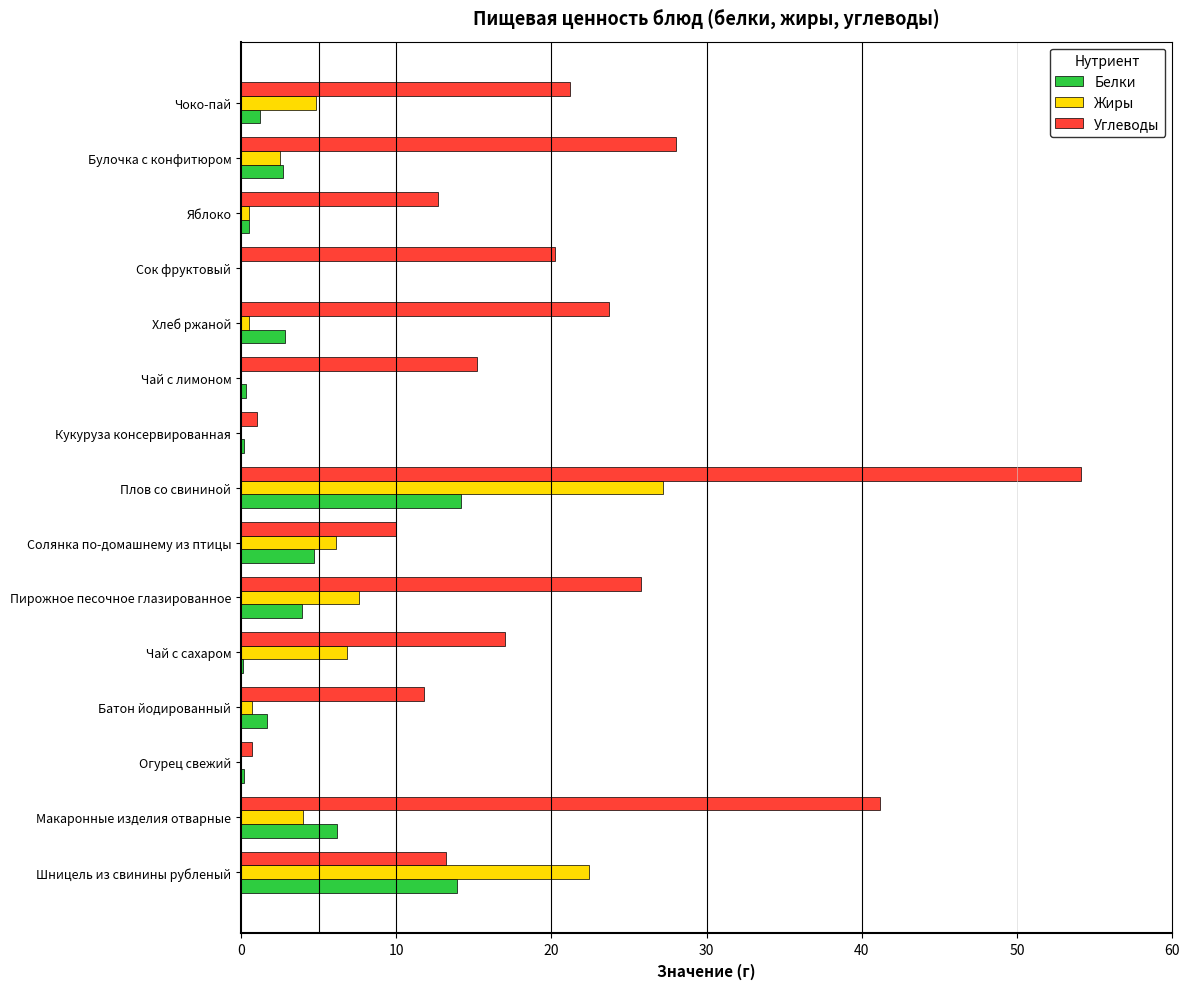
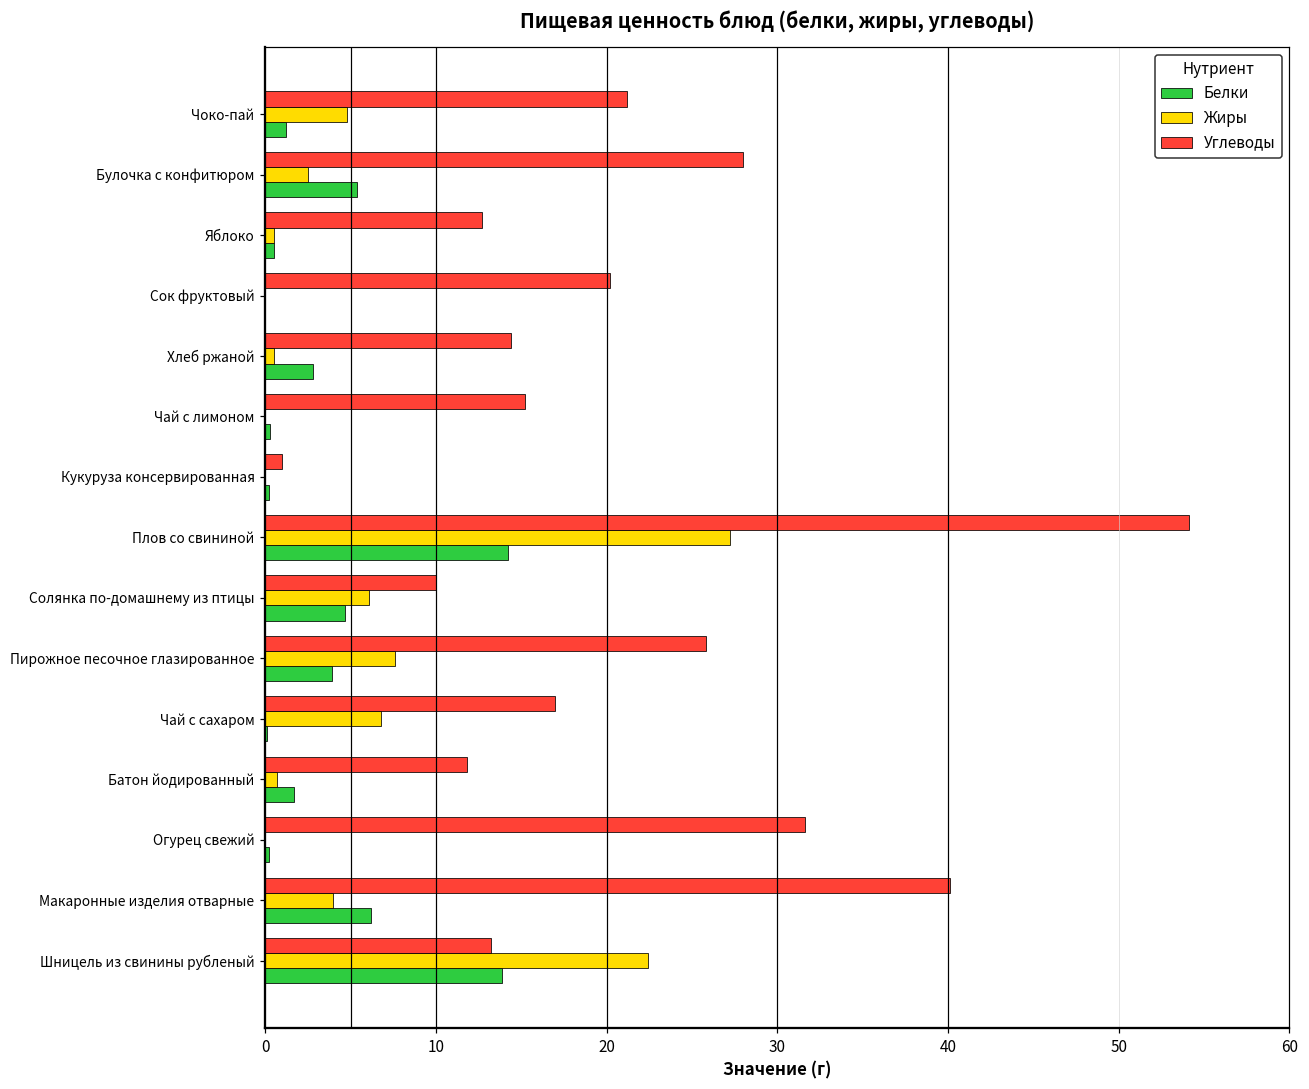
Белки, Булочка с конфитюром: 2.7 -> 5.4
Углеводы, Хлеб ржаной: 23.7 -> 14.4
Углеводы, Огурец свежий: 0.7 -> 31.6
Углеводы, Макаронные изделия отварные: 41.2 -> 40.1
